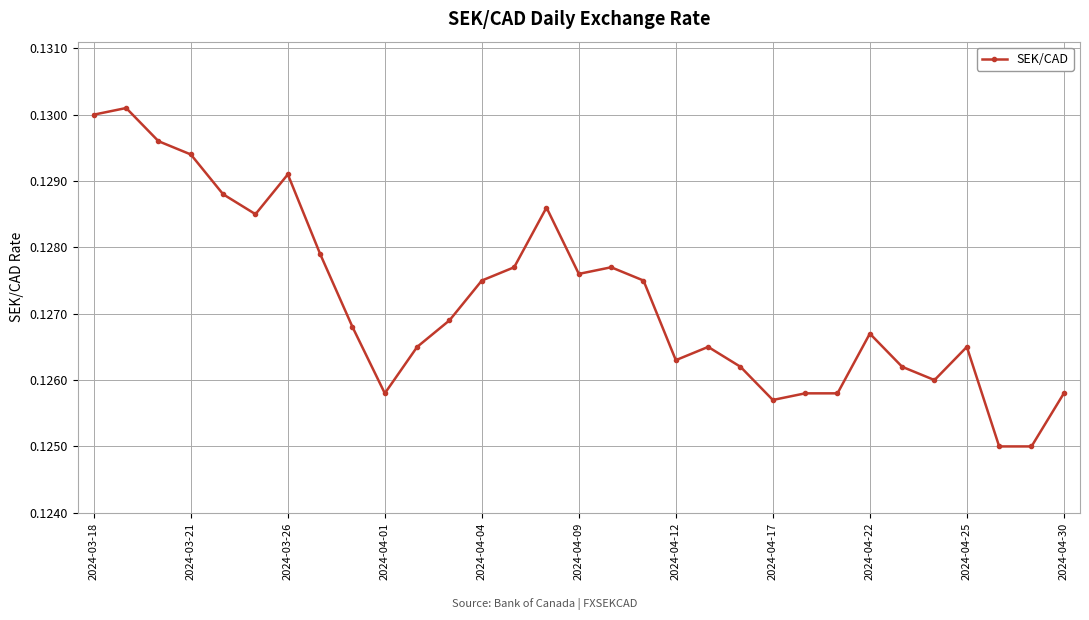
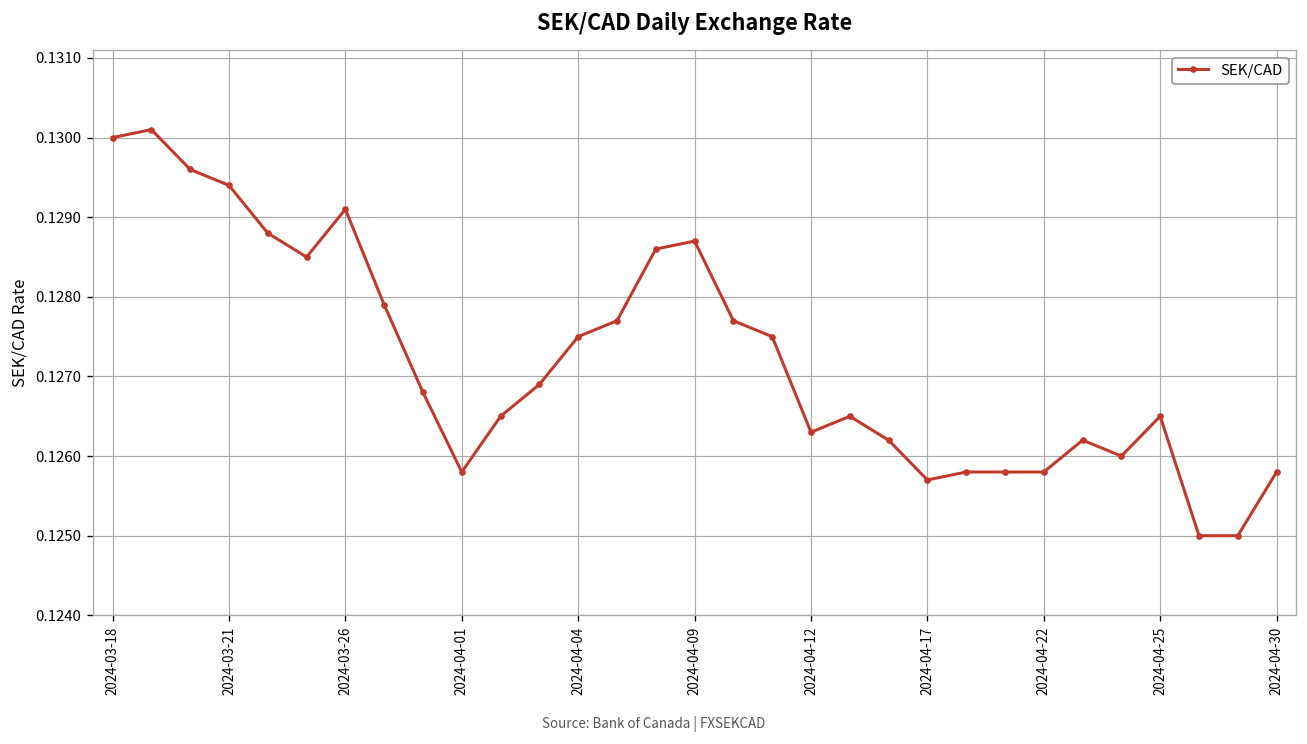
2024-04-09: 0.1276 -> 0.1287
2024-04-22: 0.1267 -> 0.1258
